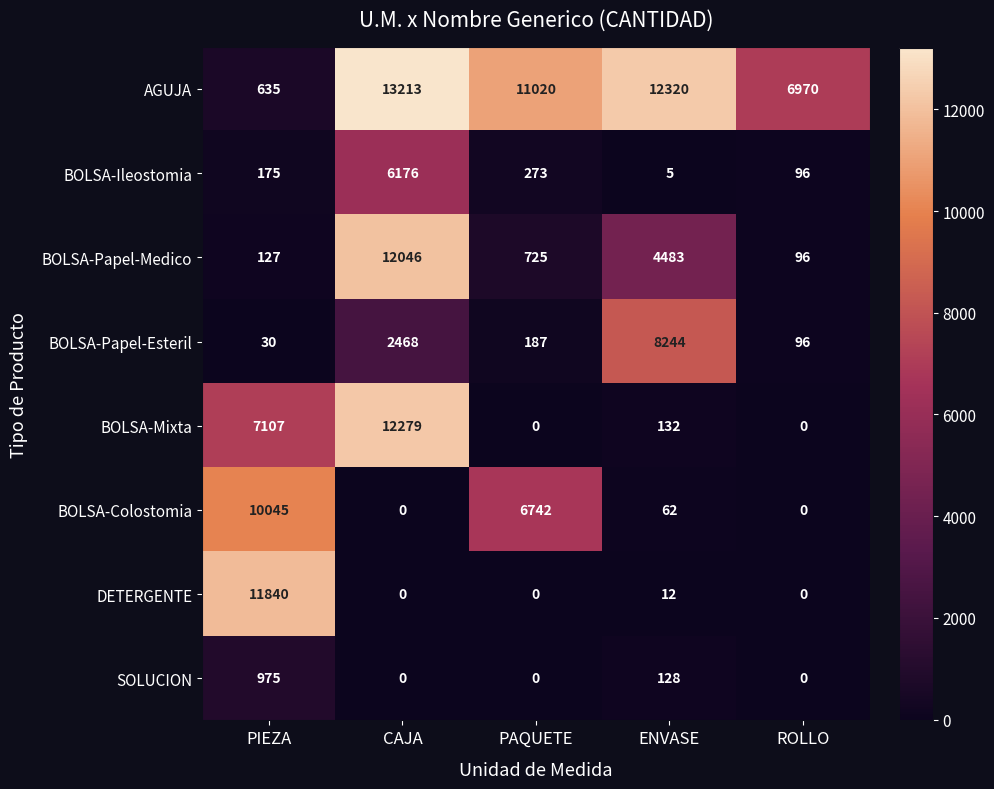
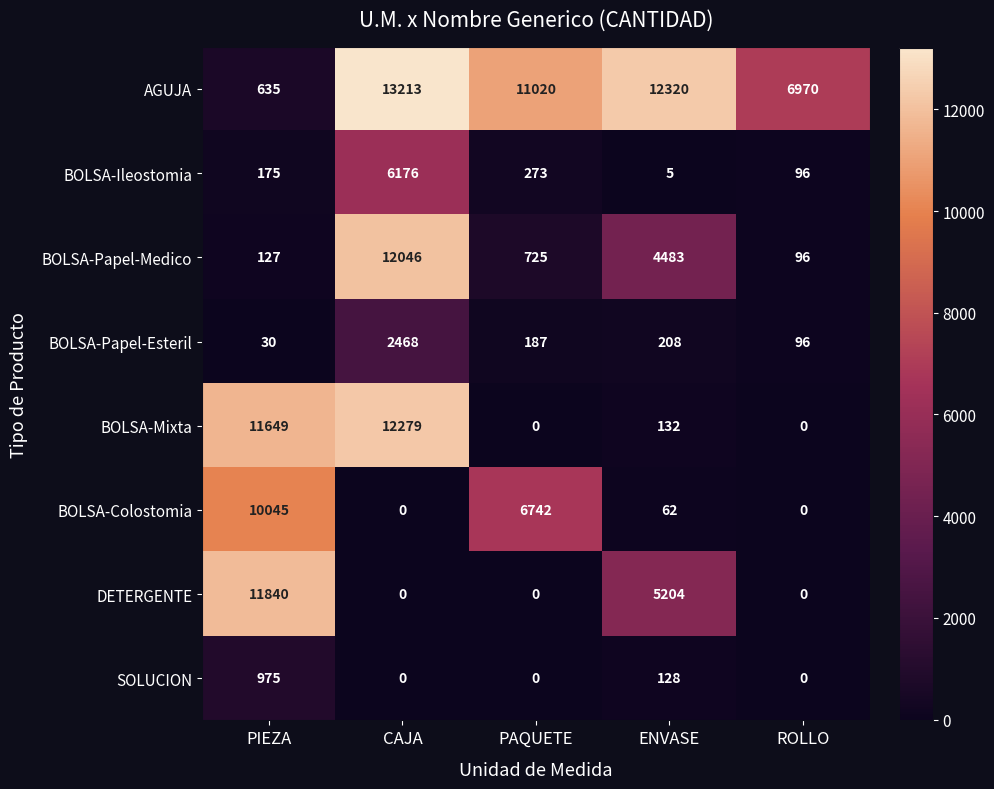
BOLSA-Papel-Esteril, ENVASE: 8244 -> 208
BOLSA-Mixta, PIEZA: 7107 -> 11649
DETERGENTE, ENVASE: 12 -> 5204
